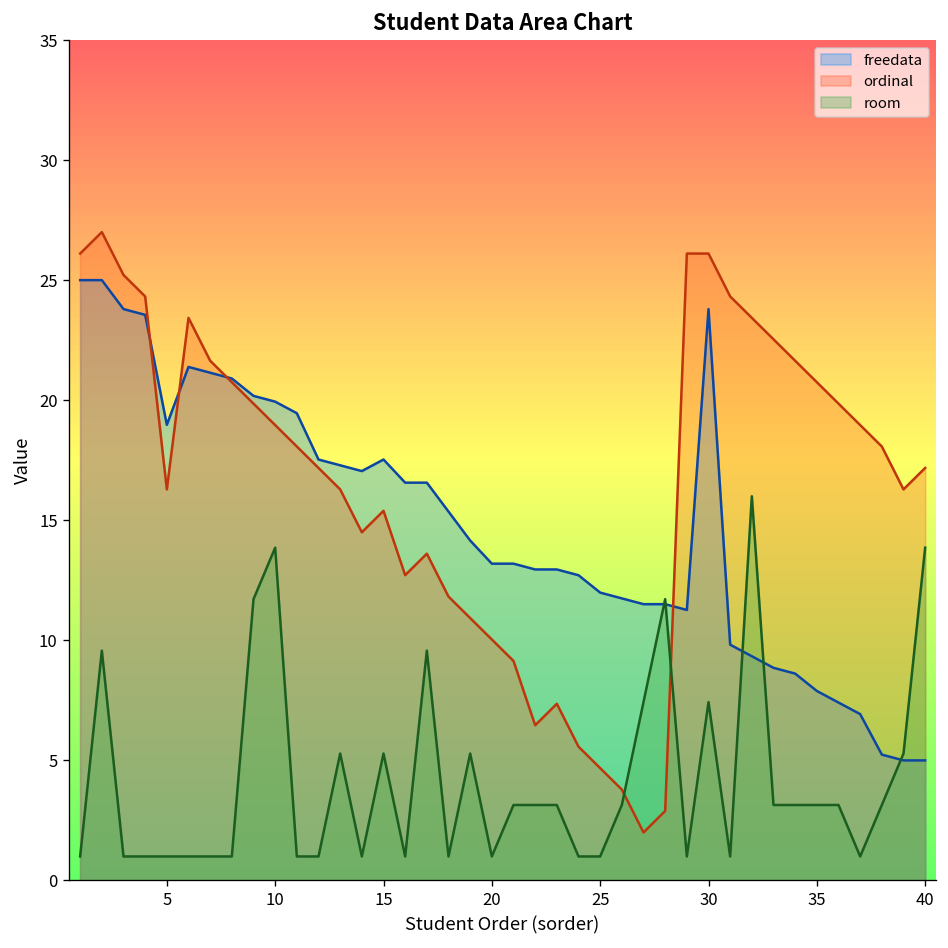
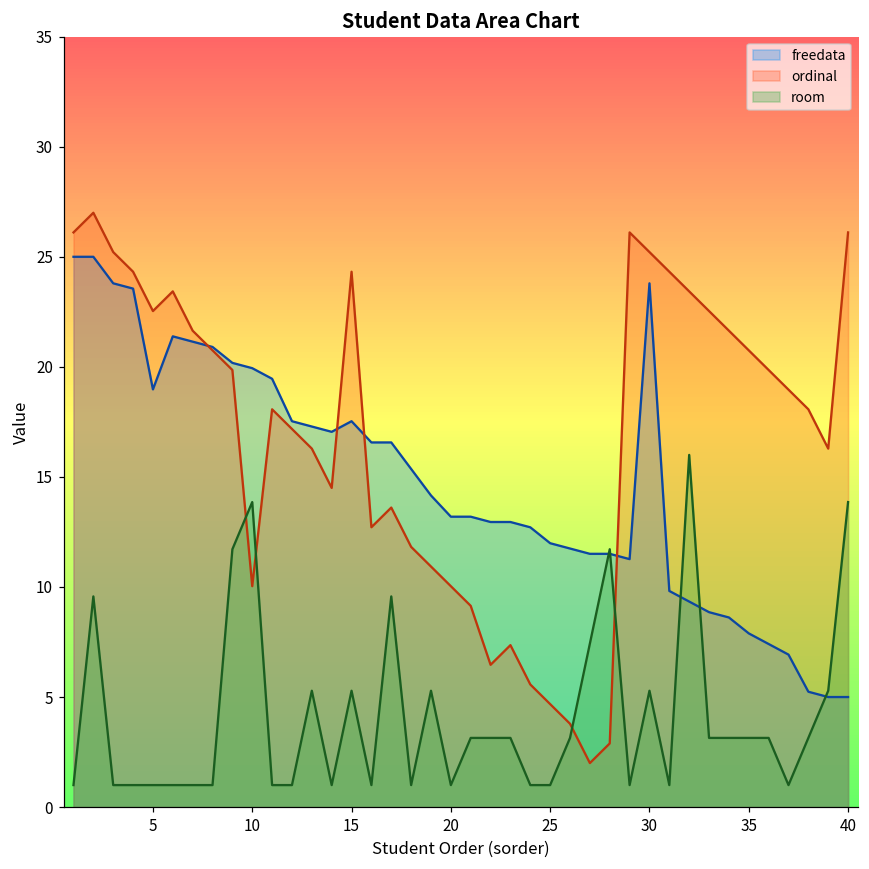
ordinal, 5: 16.3 -> 22.5
ordinal, 10: 19.0 -> 10.0
ordinal, 15: 15.4 -> 24.3
ordinal, 30: 26.1 -> 25.2
room, 30: 7.4 -> 5.3
ordinal, 40: 17.2 -> 26.1
